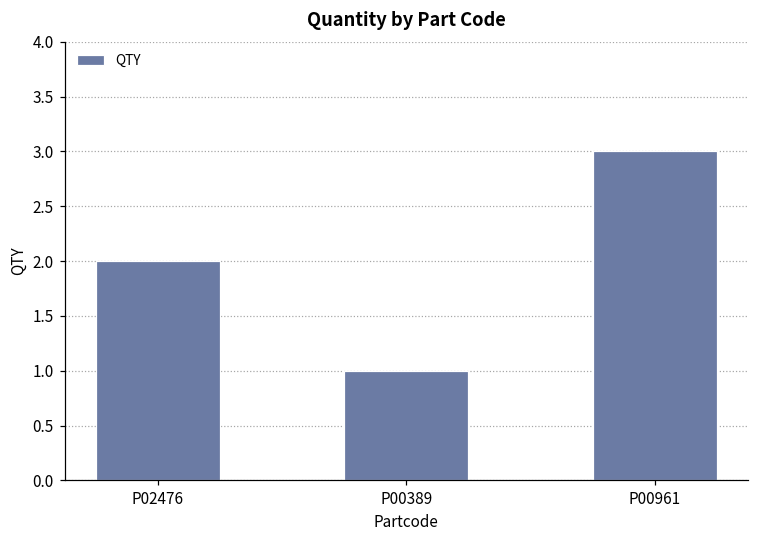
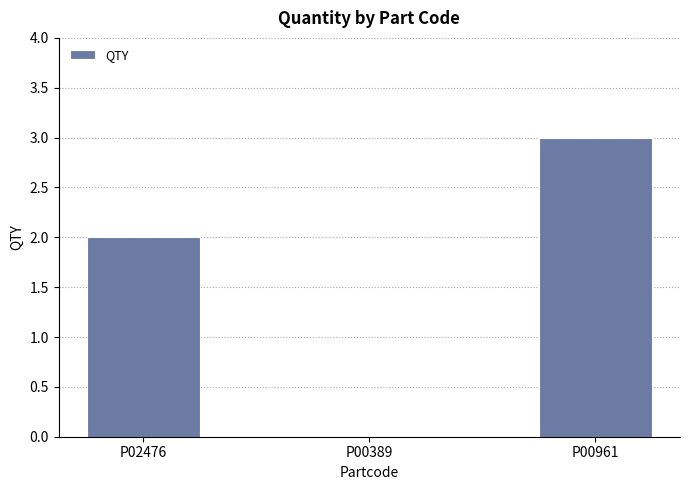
P00389: 1 -> 0
